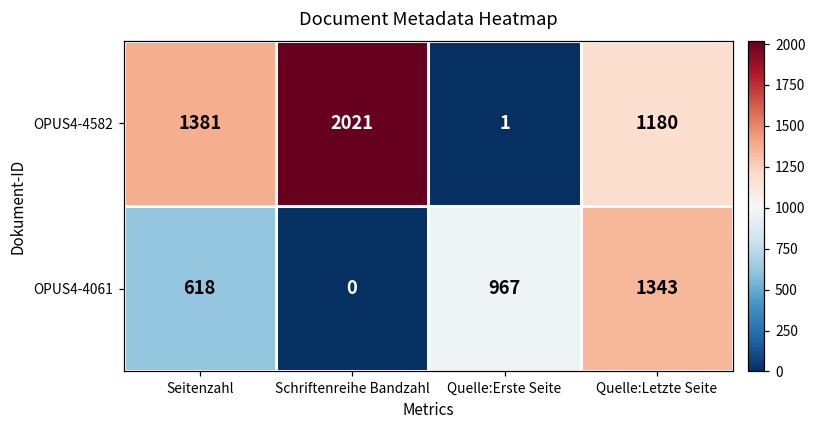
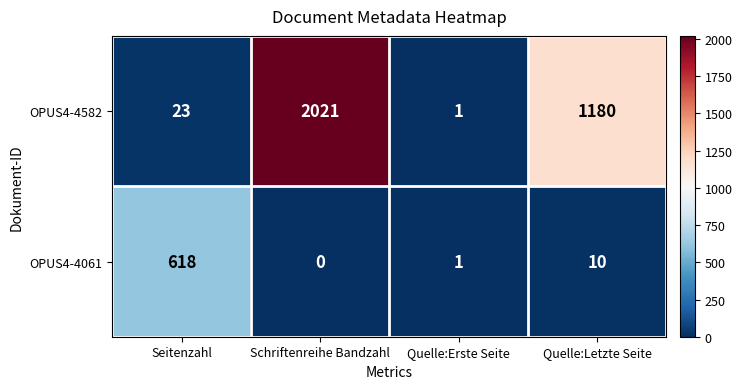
OPUS4-4582, Seitenzahl: 1381 -> 23
OPUS4-4061, Quelle:Erste Seite: 967 -> 1
OPUS4-4061, Quelle:Letzte Seite: 1343 -> 10
